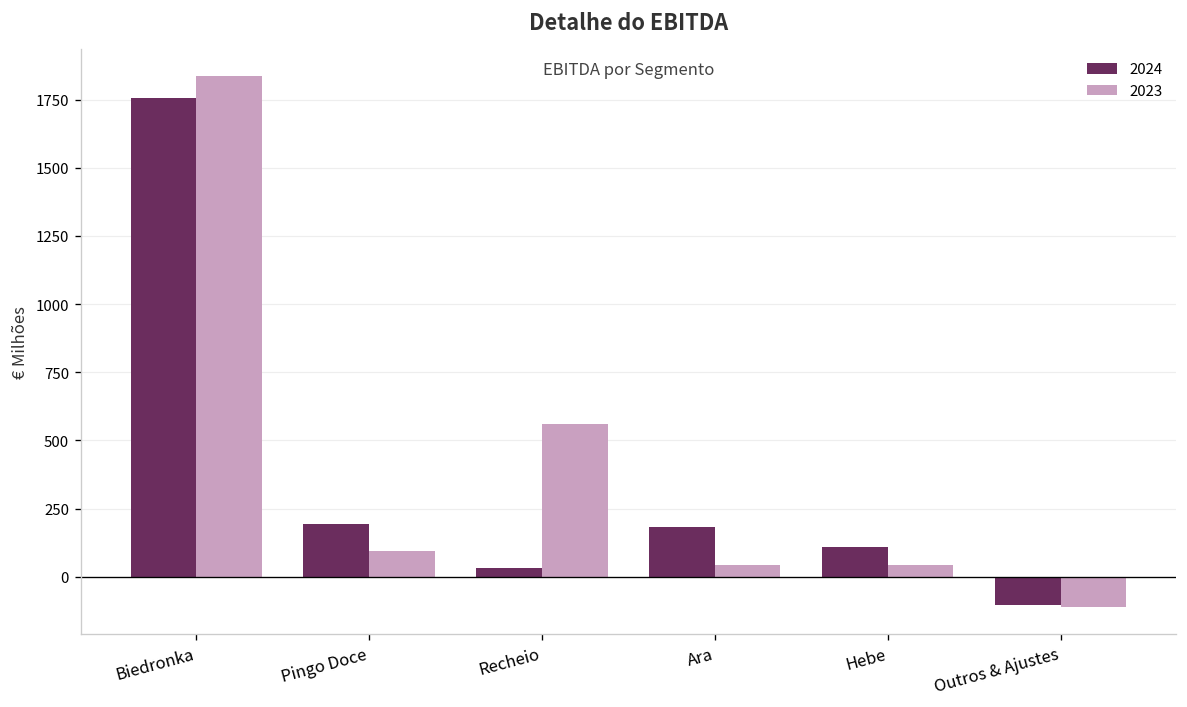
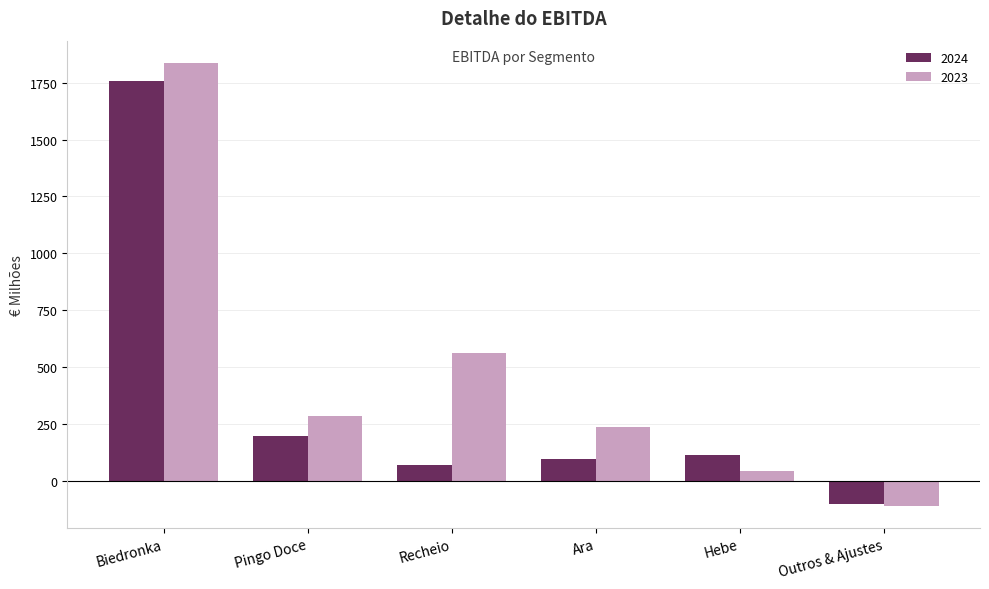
2023, Pingo Doce: 100 -> 280
2024, Recheio: 30 -> 70
2024, Ara: 180 -> 100
2023, Ara: 50 -> 240
